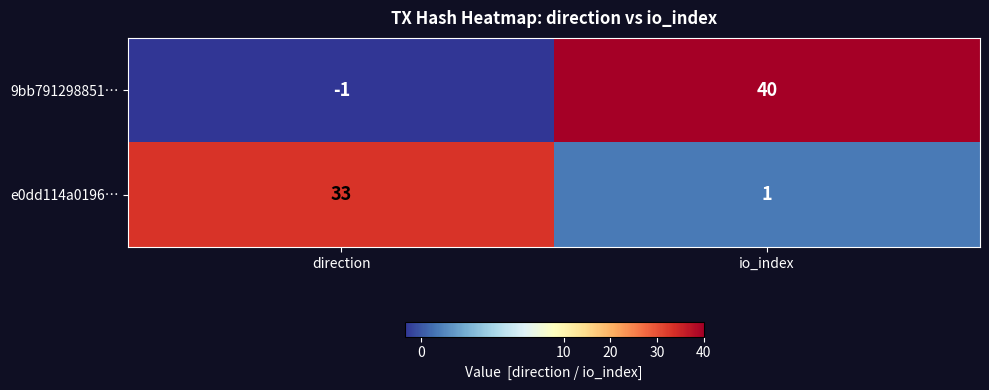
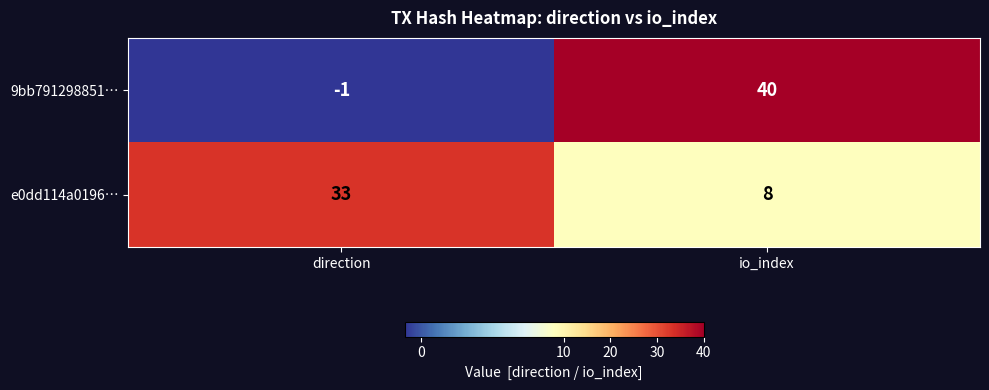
e0dd114a0196…, io_index: 1 -> 8
